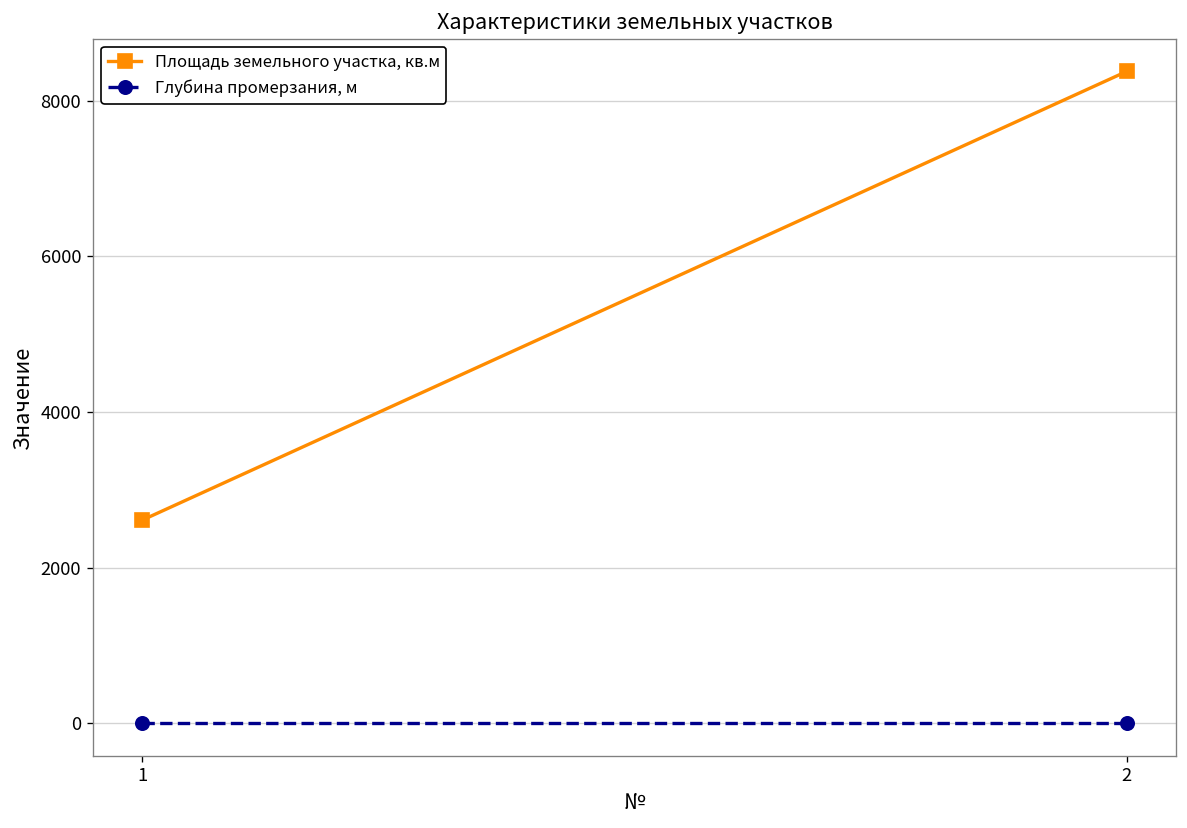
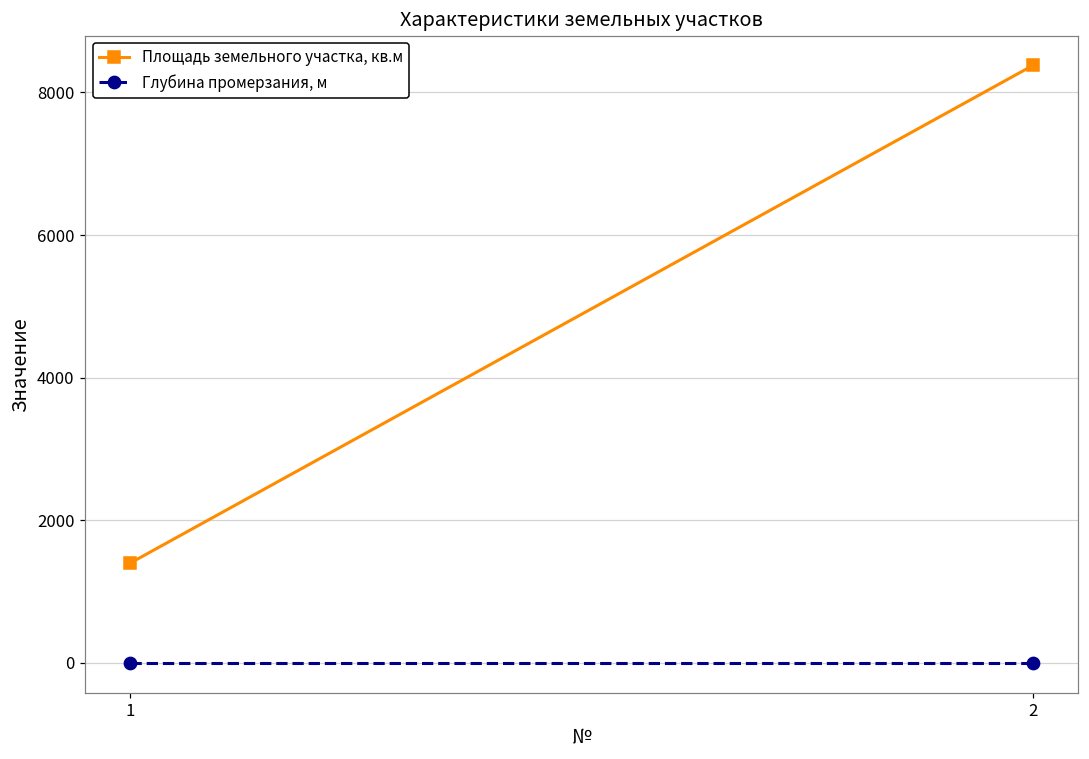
Площадь земельного участка, кв.м, 1: 2600 -> 1400
